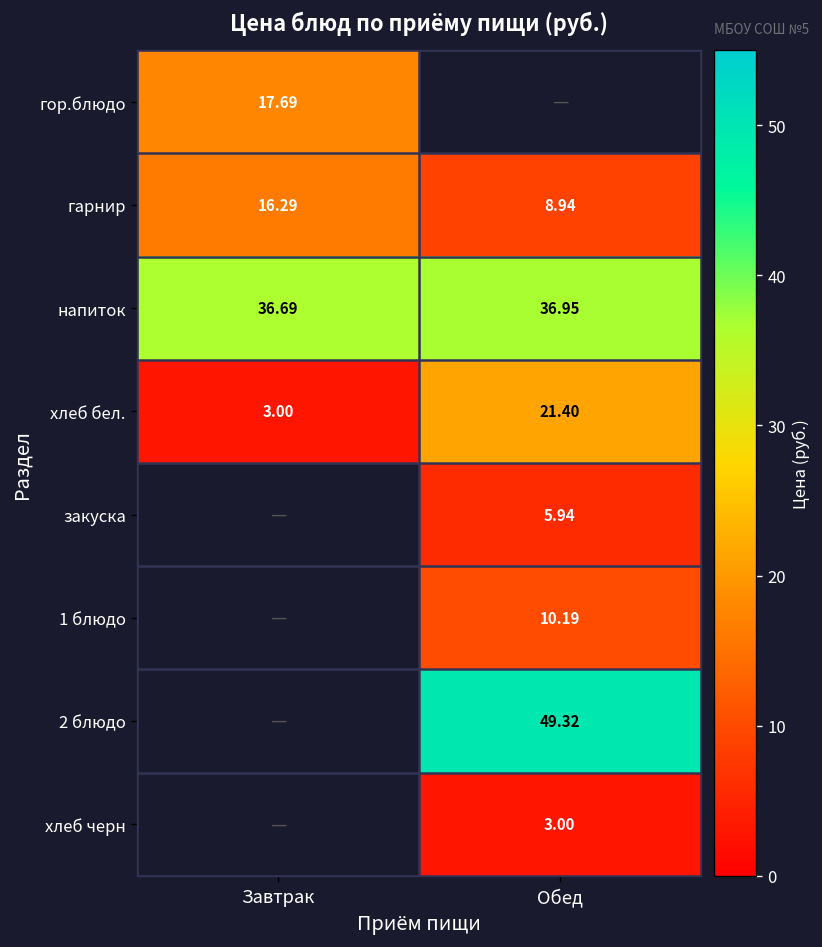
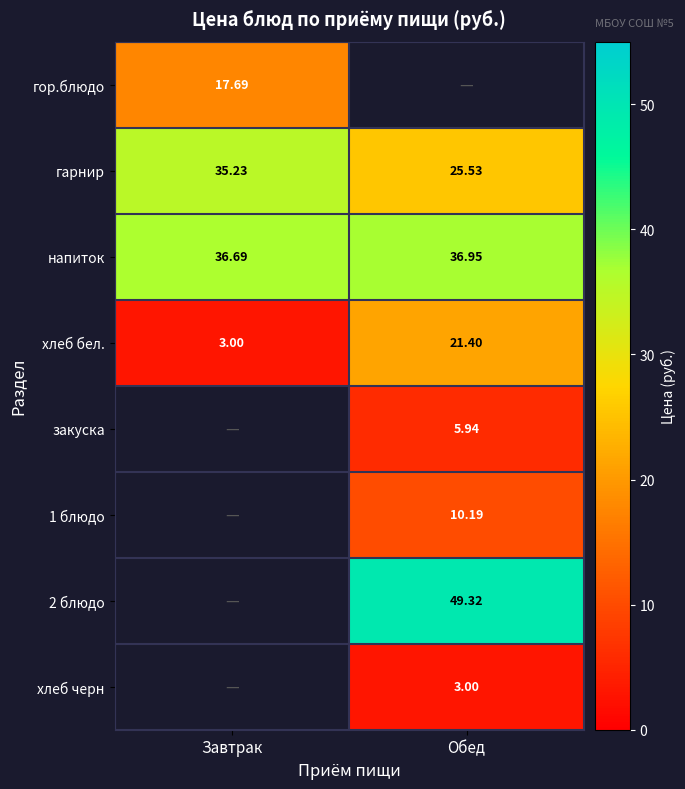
гарнир, Завтрак: 16.29 -> 35.23
гарнир, Обед: 8.94 -> 25.53
